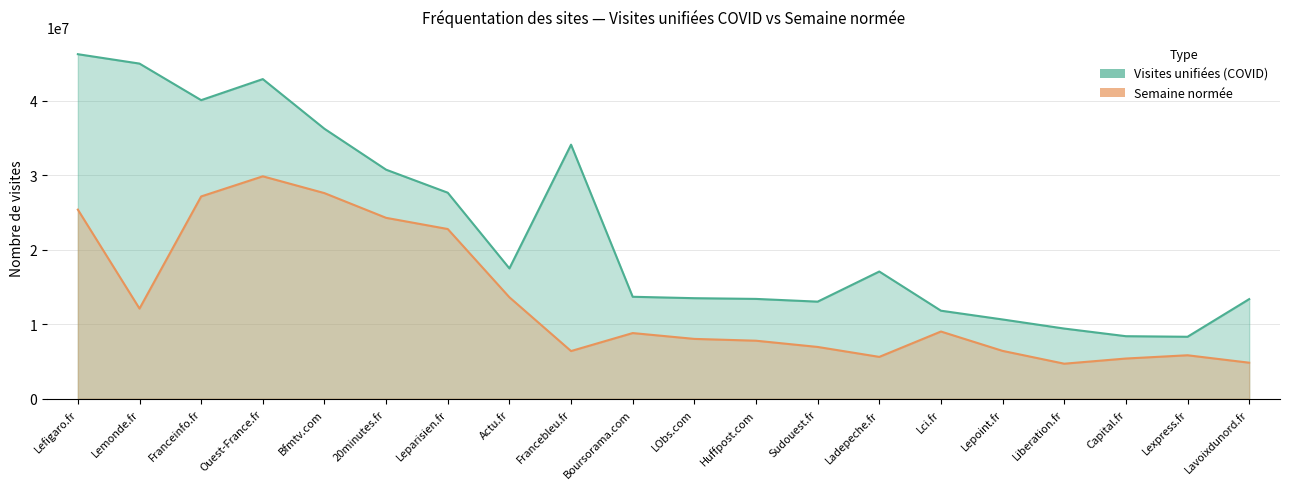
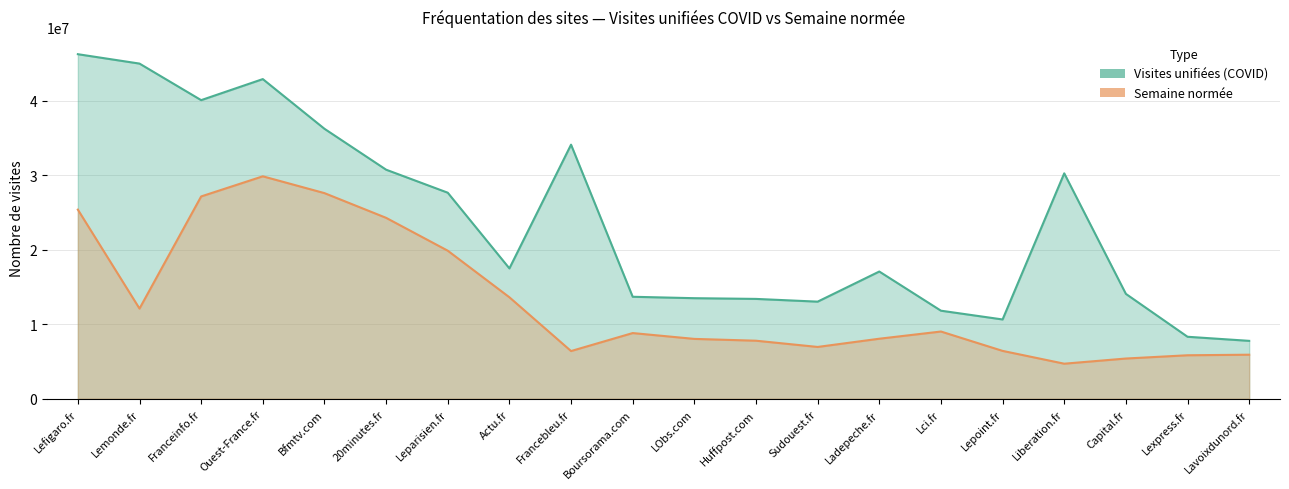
Semaine normée, Leparisien.fr: 23000000 -> 20000000
Semaine normée, Ladepeche.fr: 6000000 -> 8000000
Visites unifiées (COVID), Liberation.fr: 9000000 -> 30000000
Visites unifiées (COVID), Capital.fr: 8000000 -> 14000000
Visites unifiées (COVID), Lavoixdunord.fr: 13000000 -> 8000000
Semaine normée, Lavoixdunord.fr: 5000000 -> 6000000
